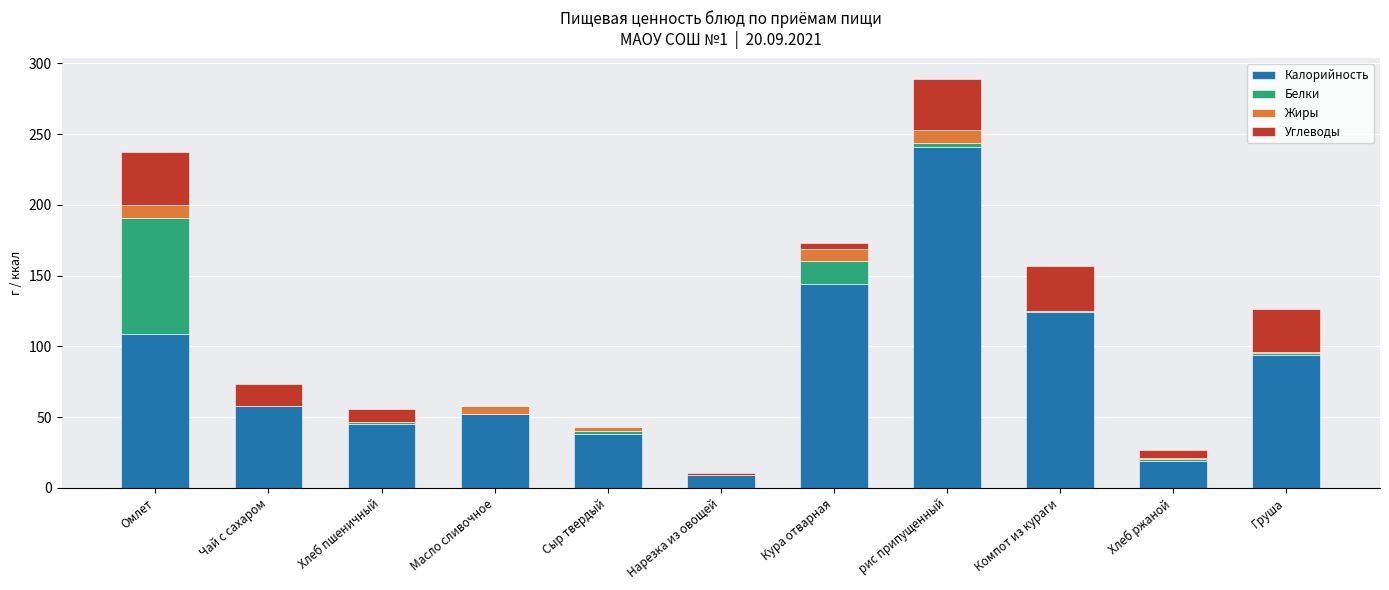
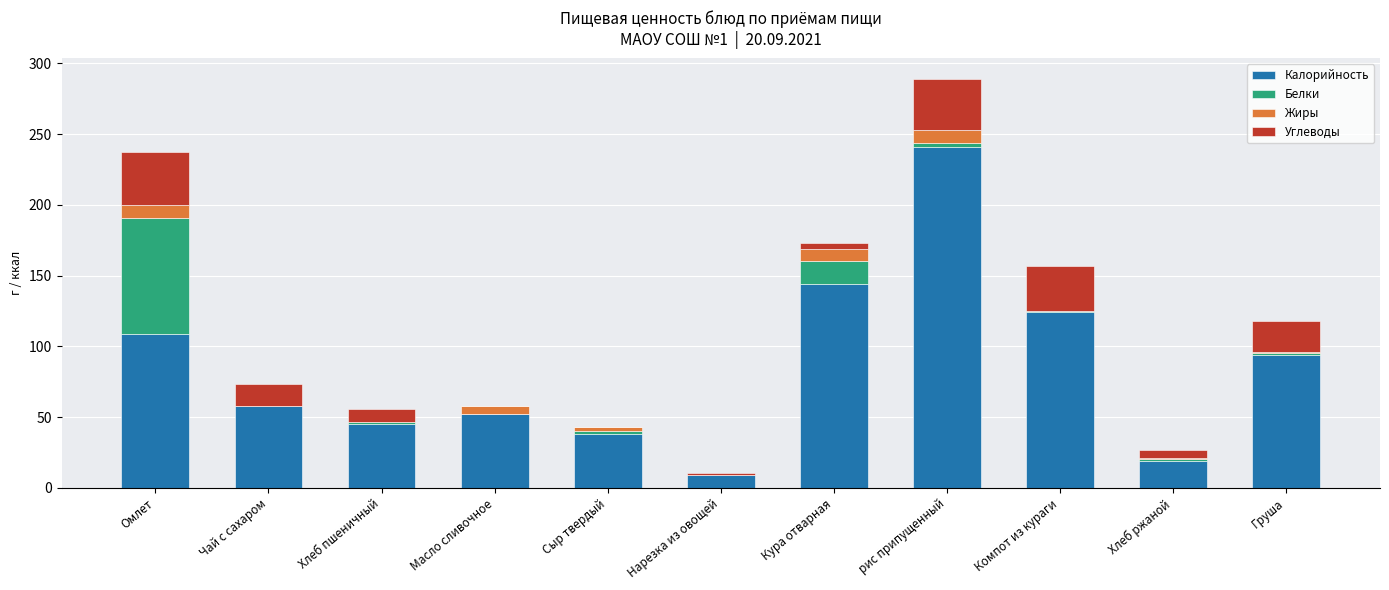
Углеводы, Груша: 30 -> 22
